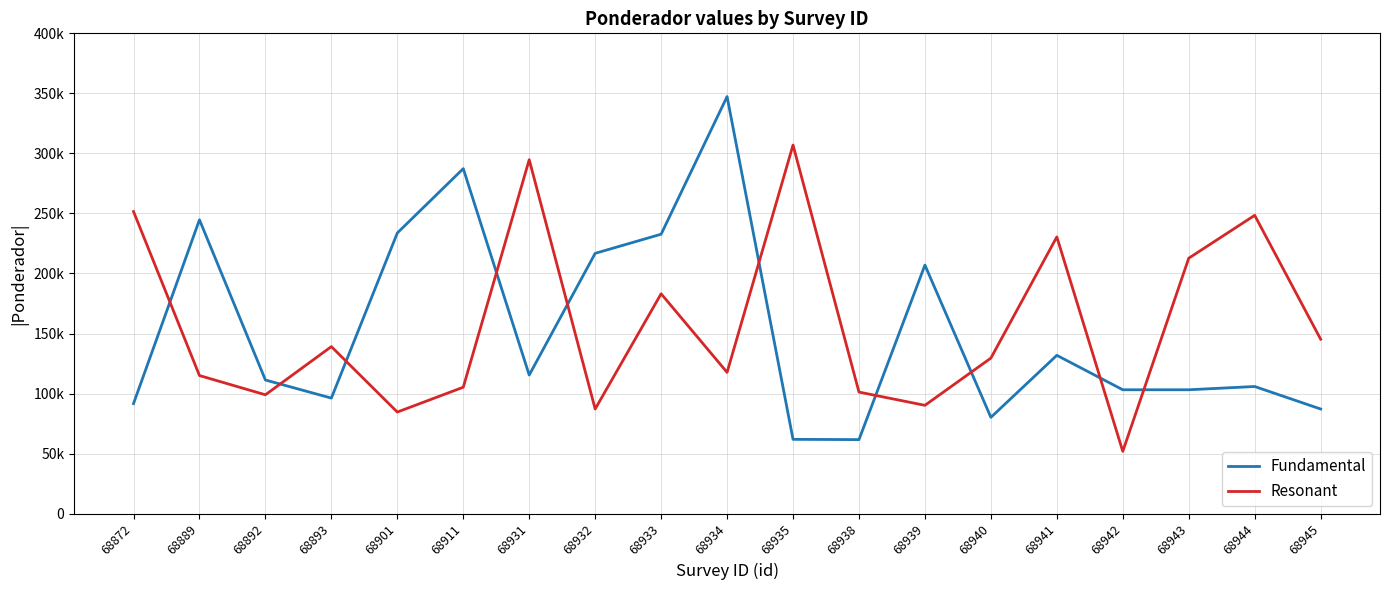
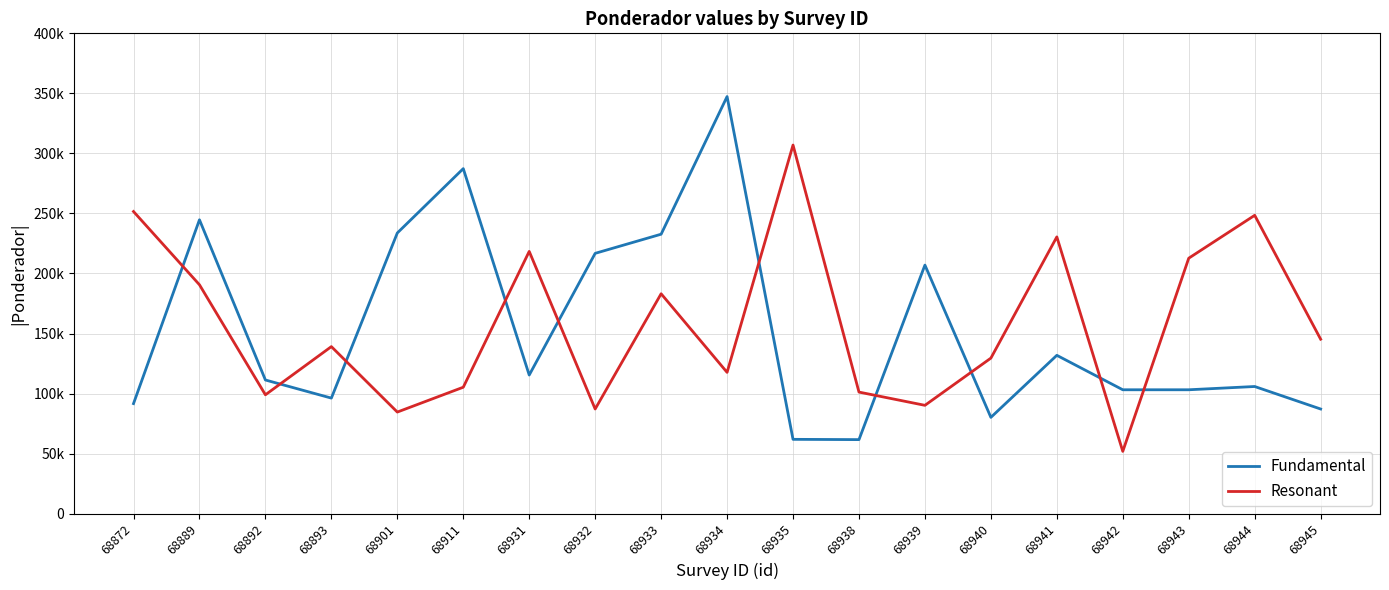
Resonant, 68889: 115000 -> 191000
Resonant, 68931: 295000 -> 218000
